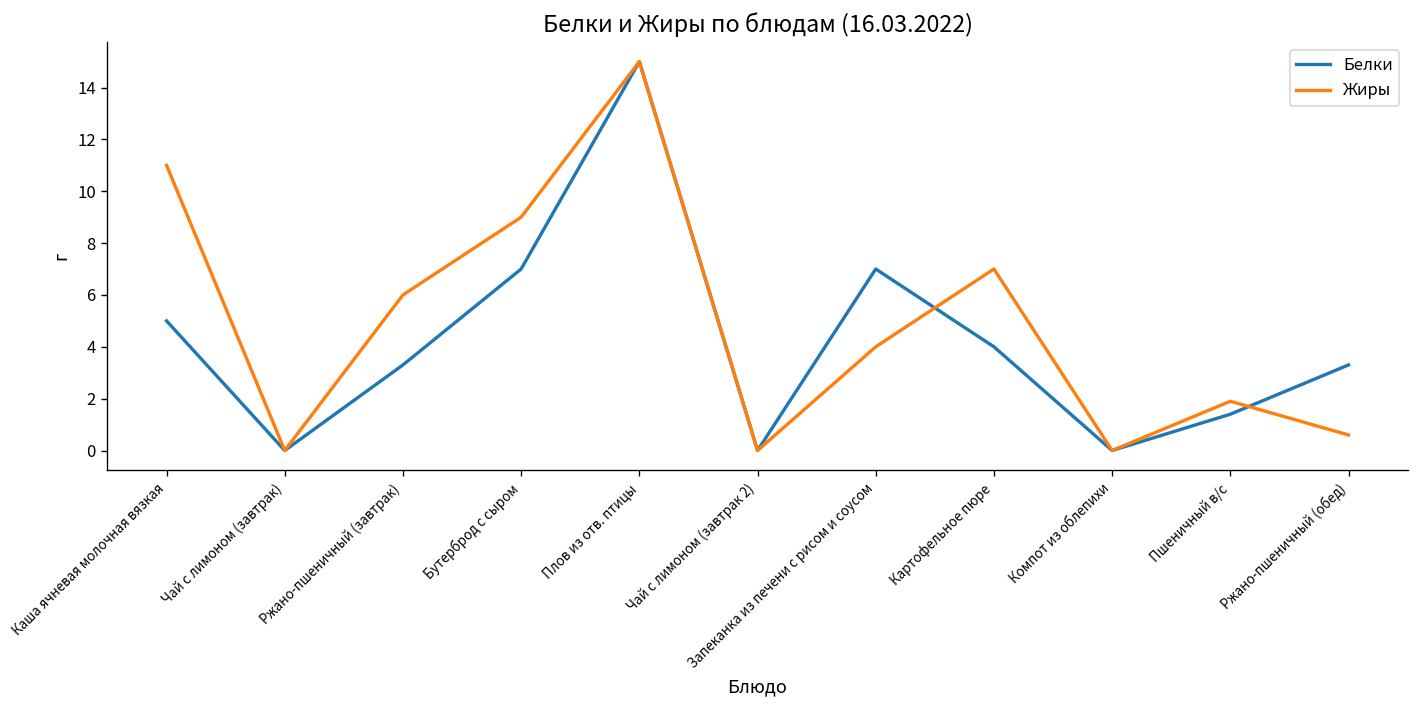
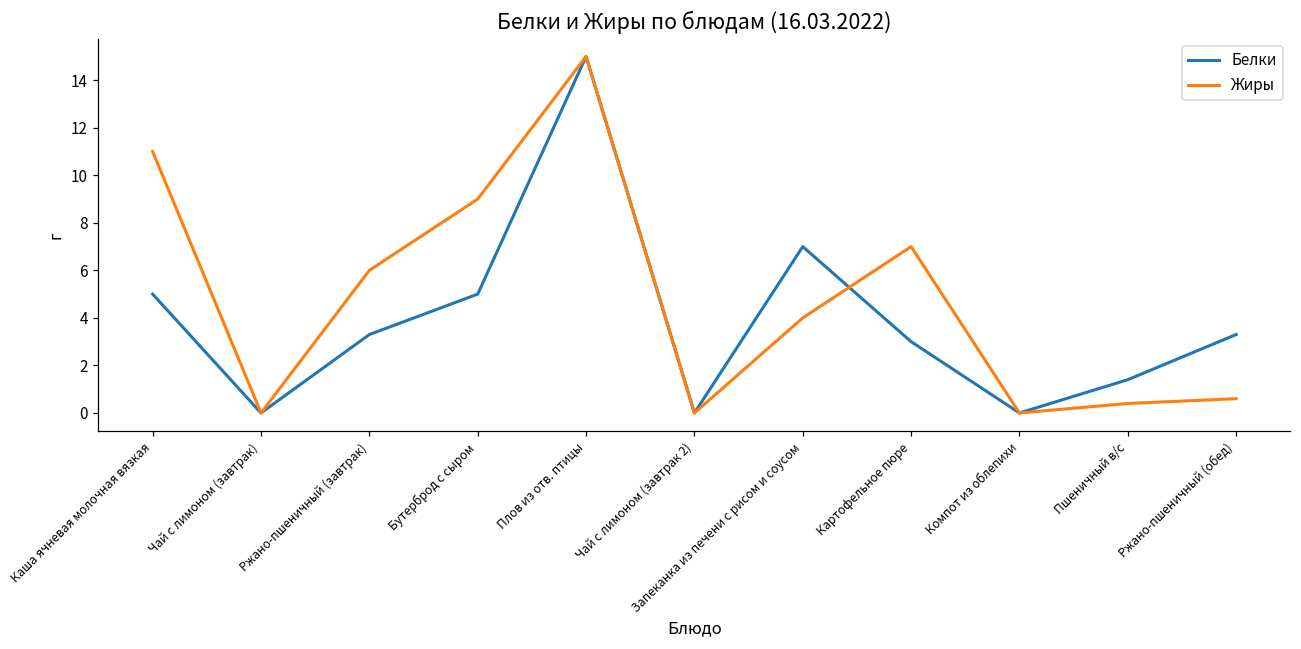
Белки, Бутерброд с сыром: 7 -> 5
Белки, Картофельное пюре: 4 -> 3
Жиры, Пшеничный в/с: 1.9 -> 0.4
